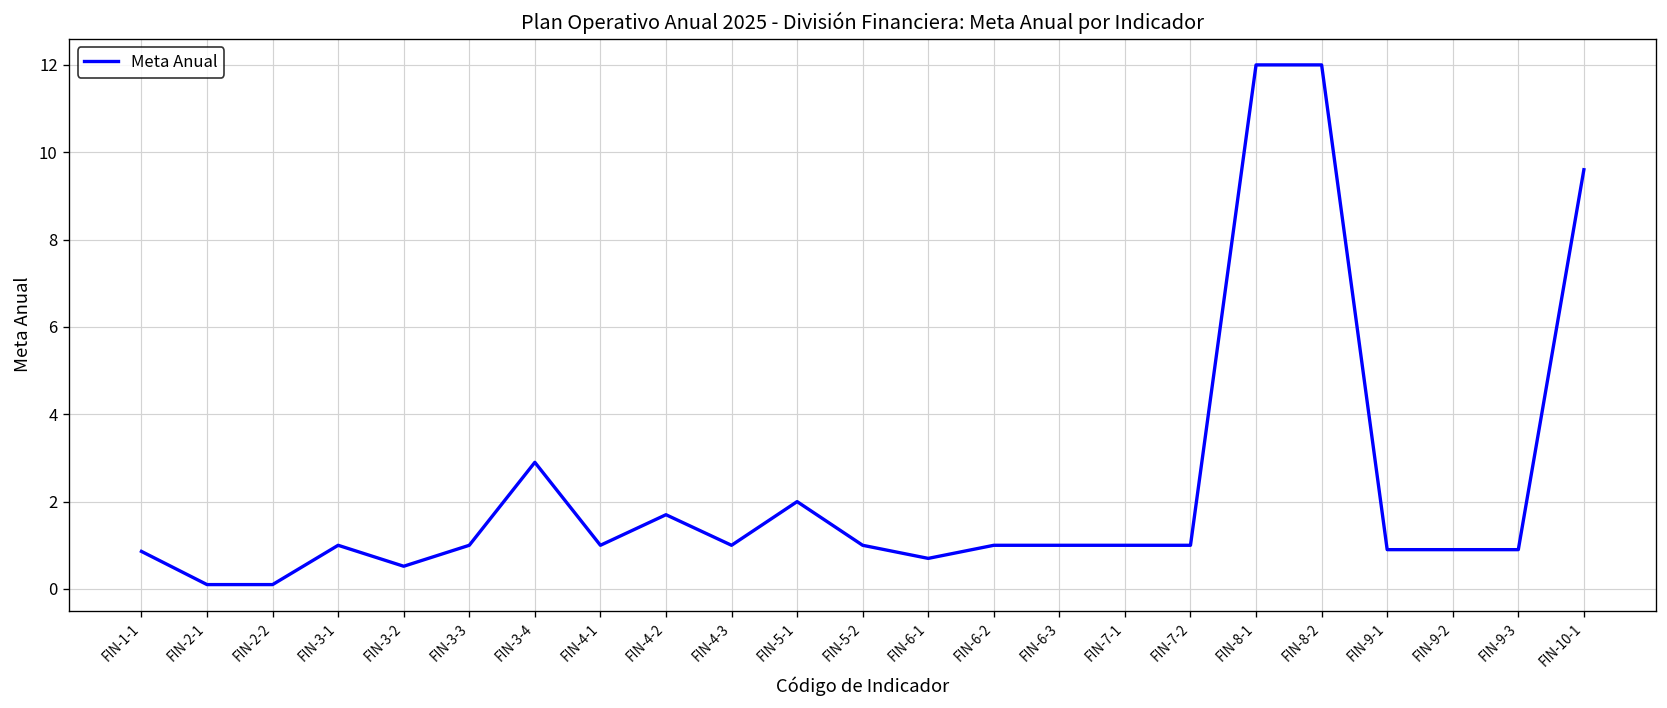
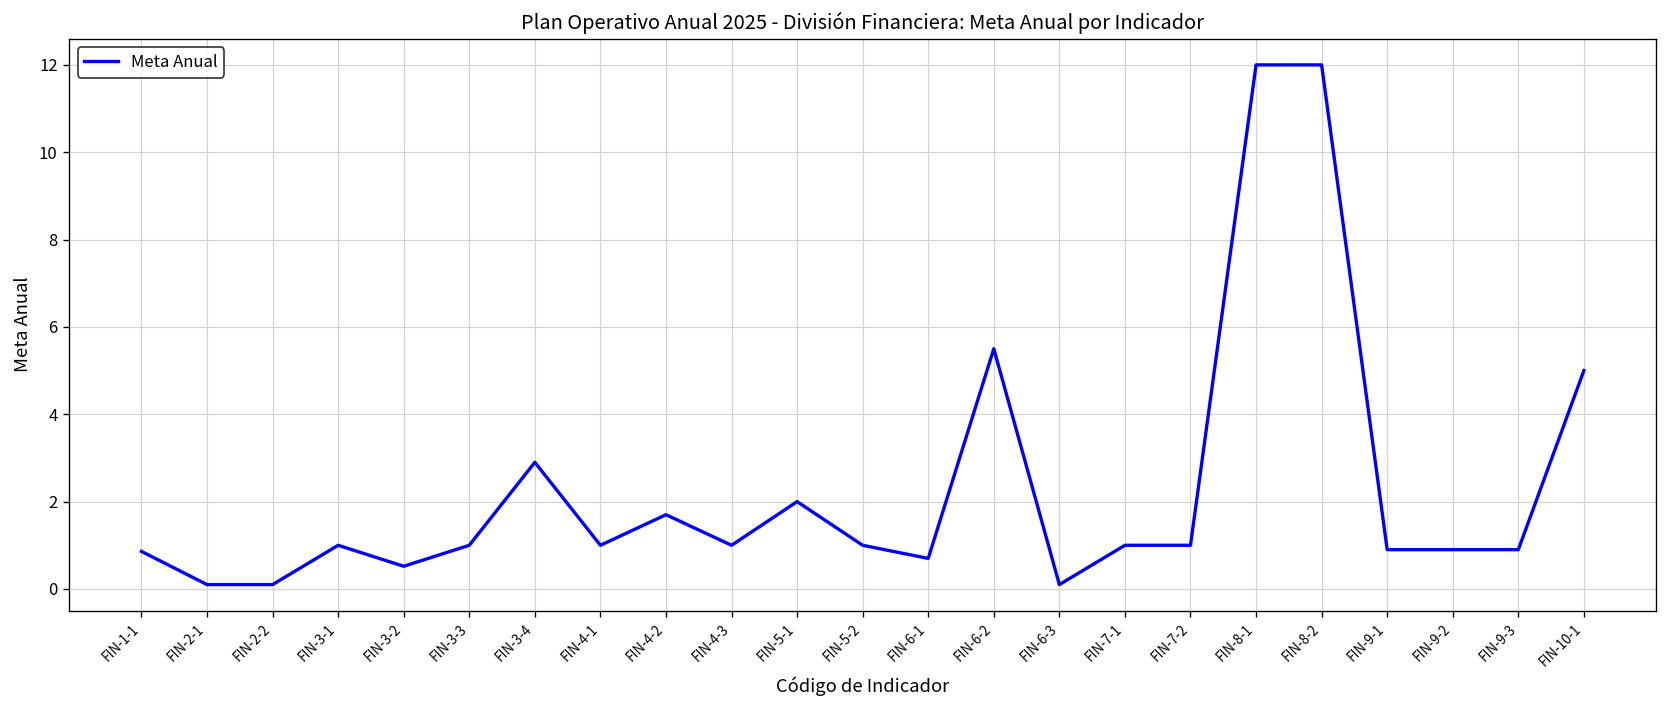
FIN-6-2: 1.0 -> 5.5
FIN-6-3: 1.0 -> 0.1
FIN-10-1: 9.6 -> 5.0
